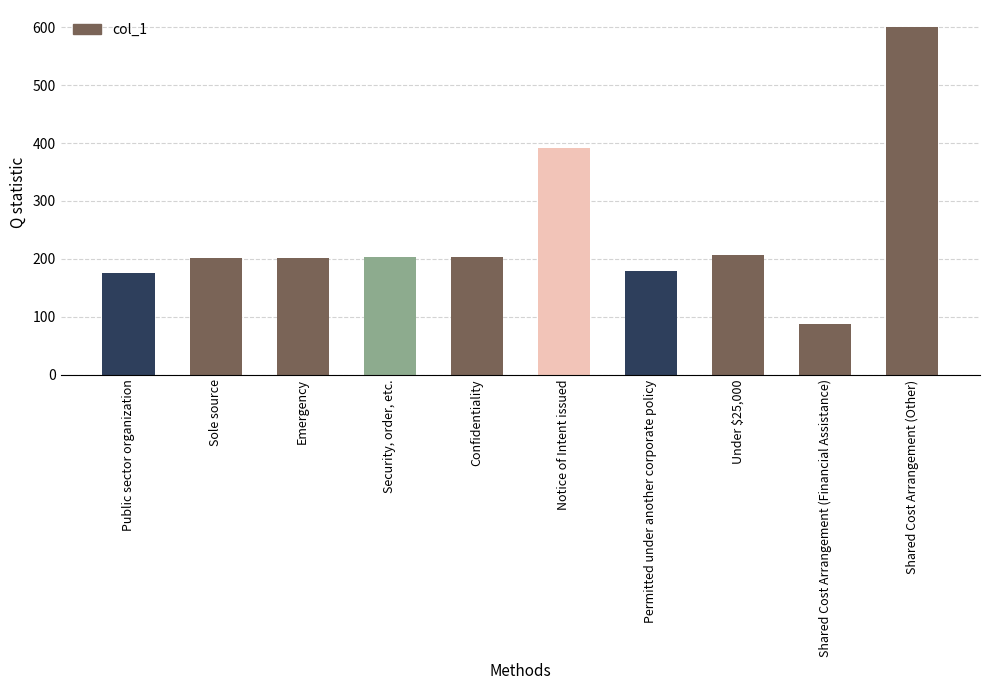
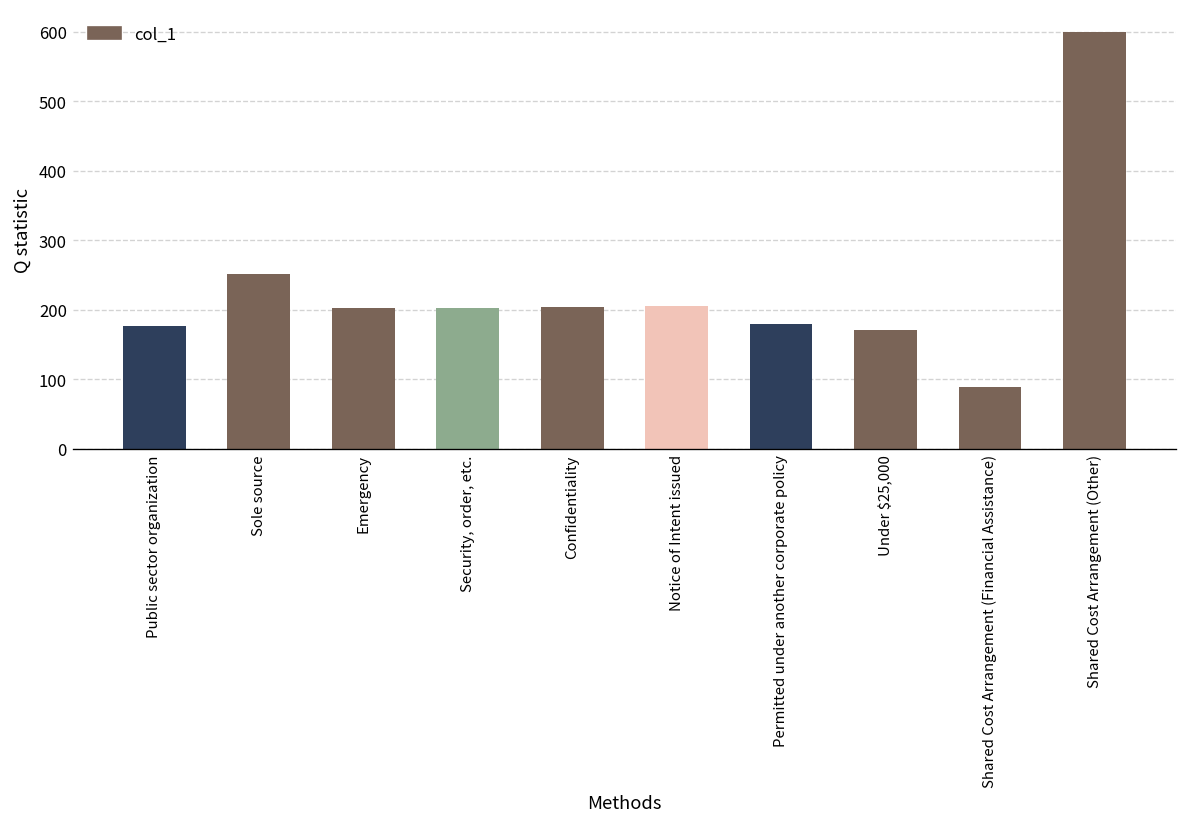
Sole source: 200 -> 250
Notice of Intent issued: 390 -> 210
Under $25,000: 210 -> 170
